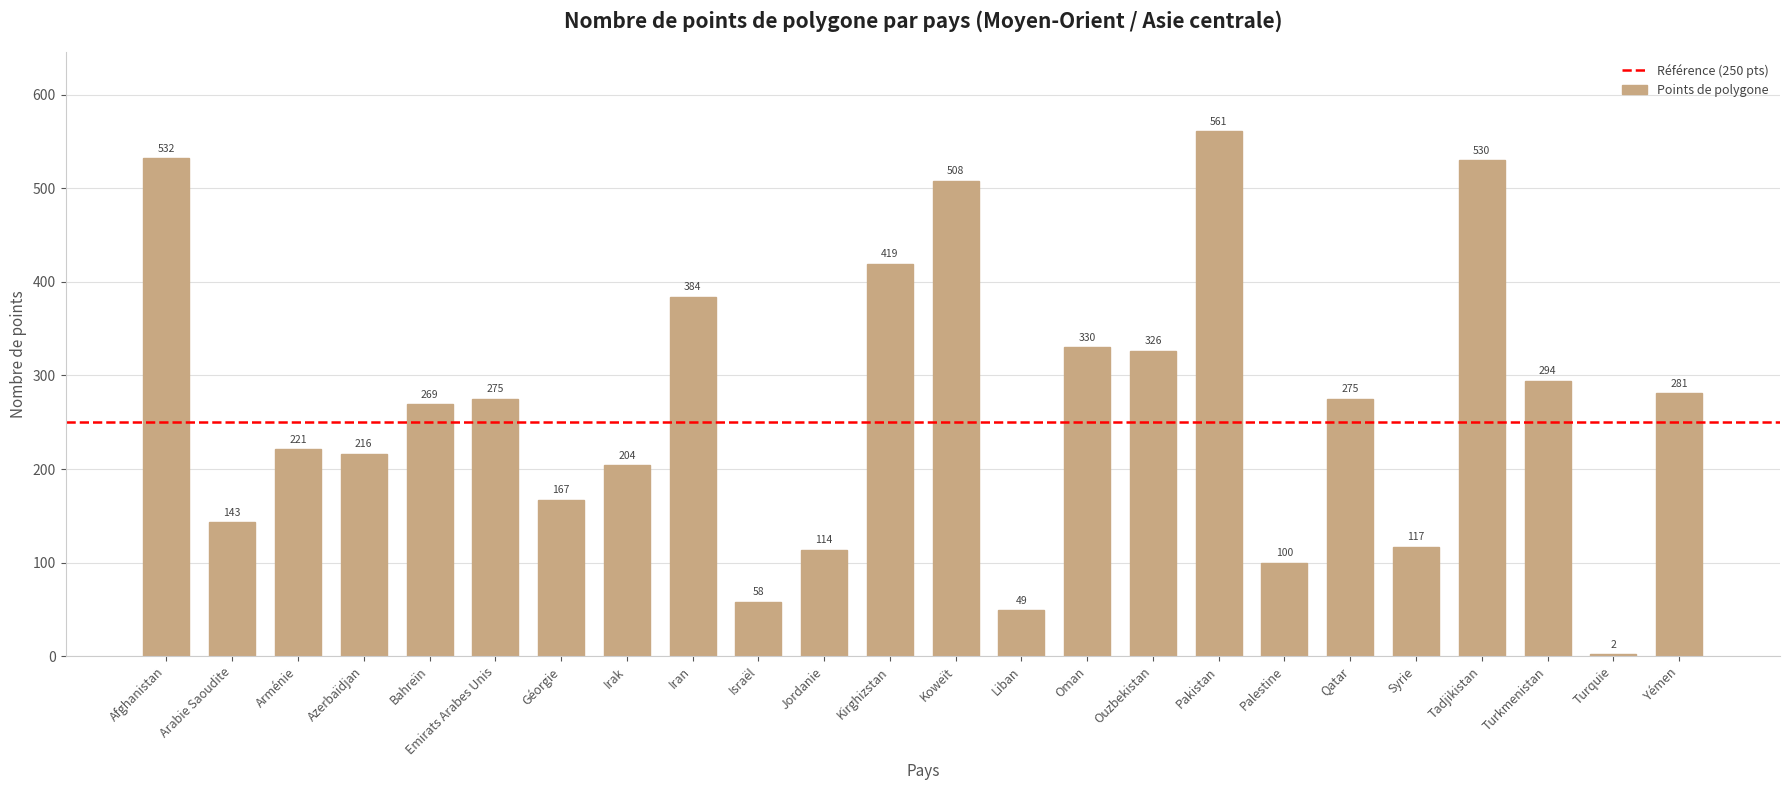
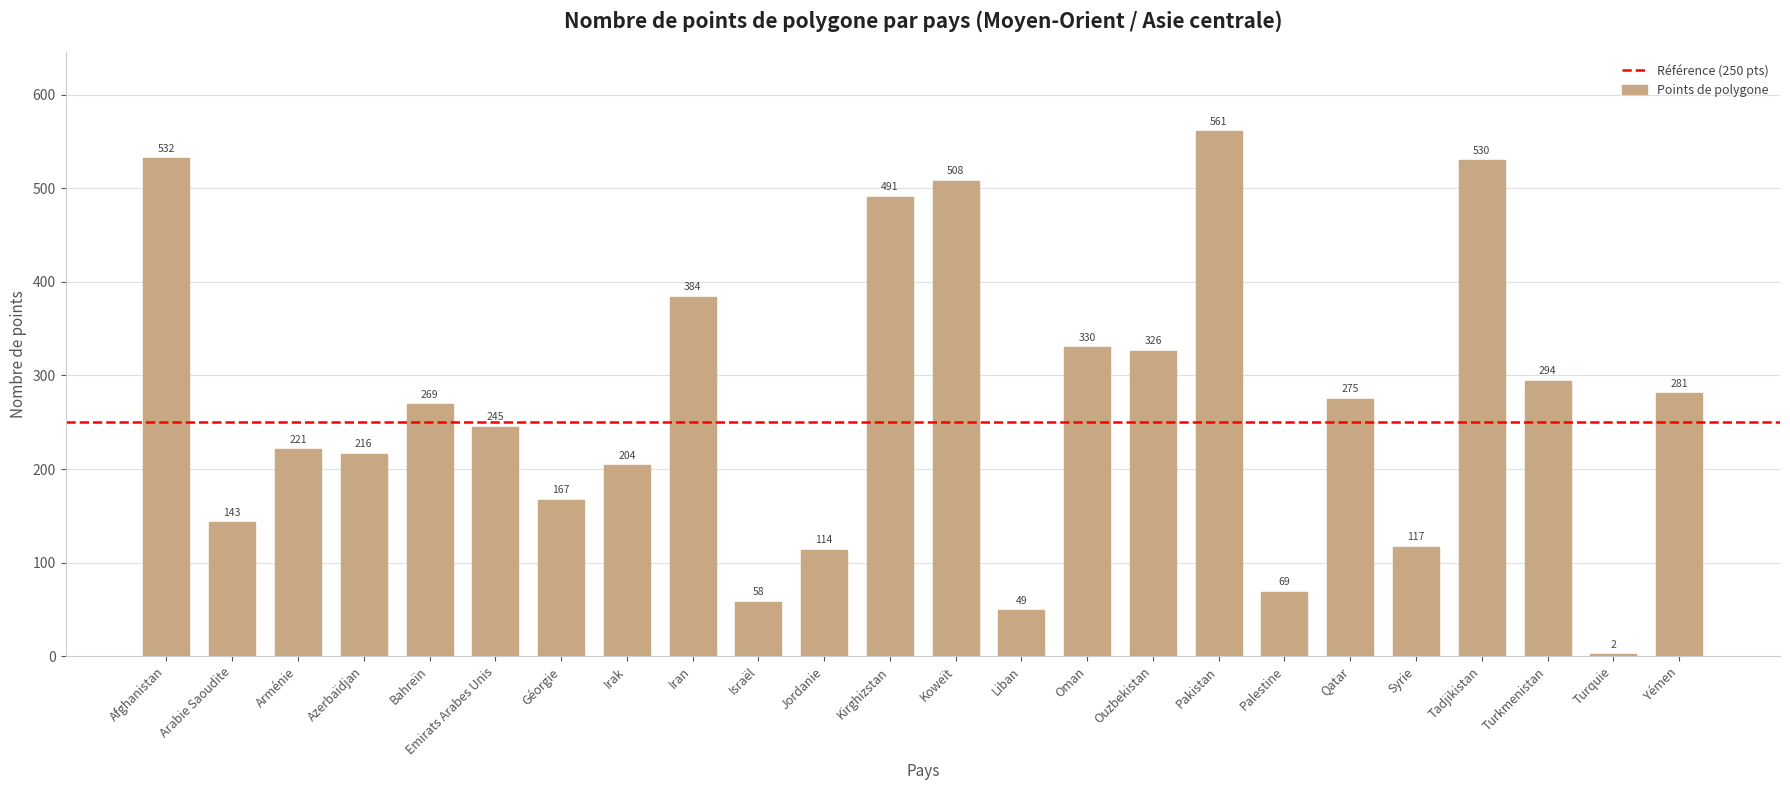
Emirats Arabes Unis: 275 -> 245
Kirghizstan: 419 -> 491
Palestine: 100 -> 69
